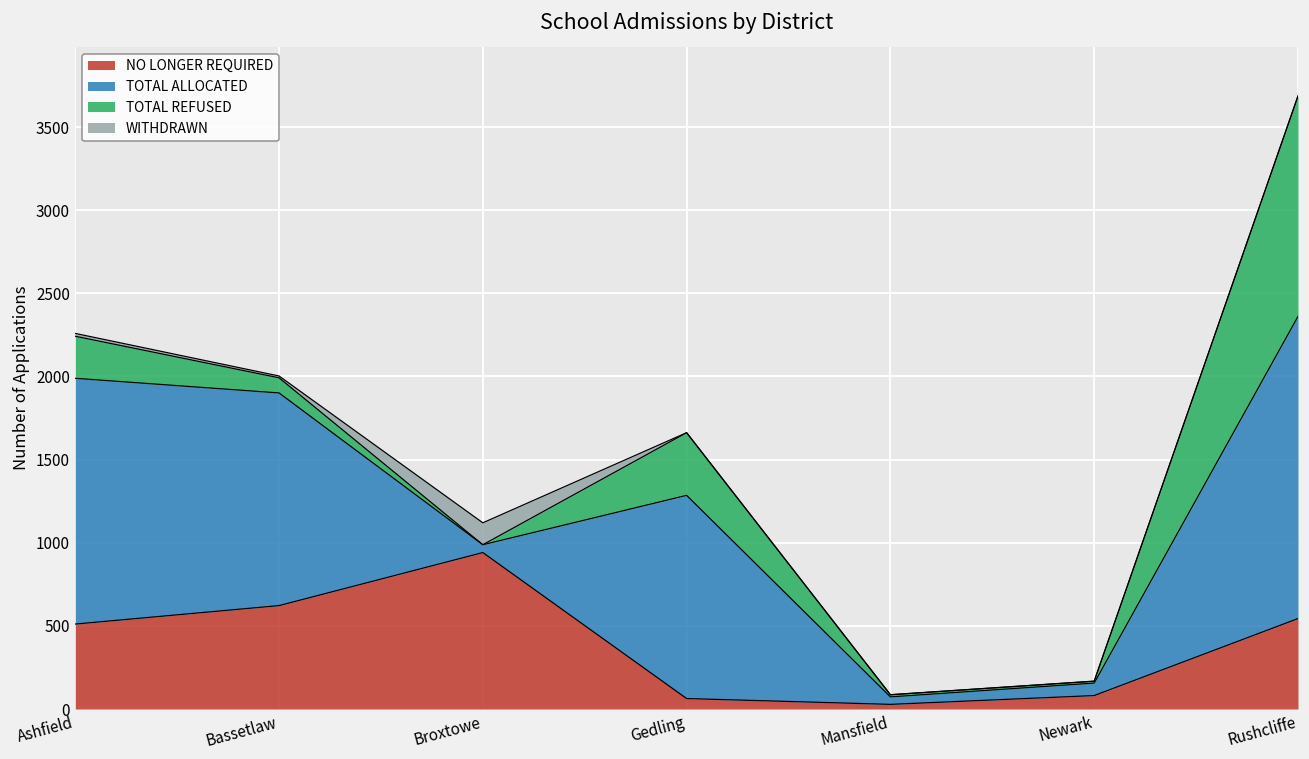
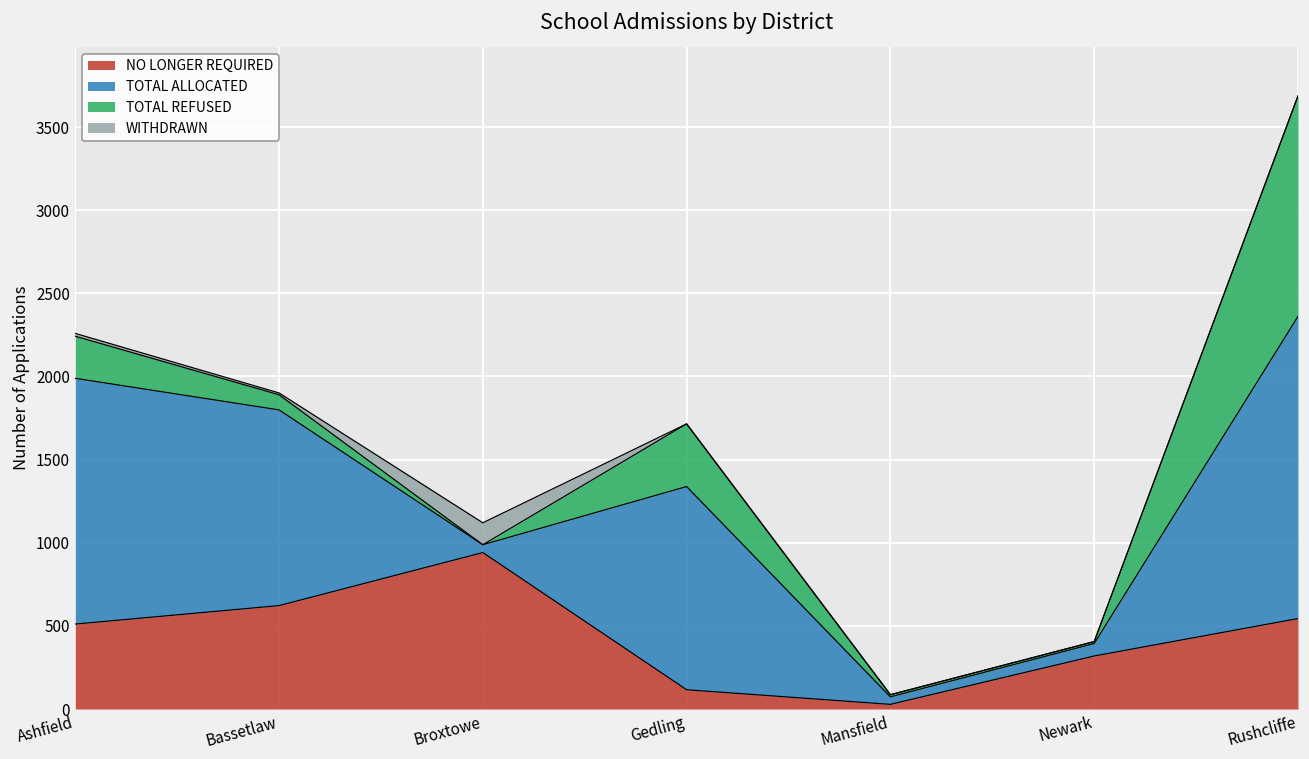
TOTAL ALLOCATED, Bassetlaw: 1280 -> 1180
NO LONGER REQUIRED, Gedling: 60 -> 120
NO LONGER REQUIRED, Newark: 80 -> 320
